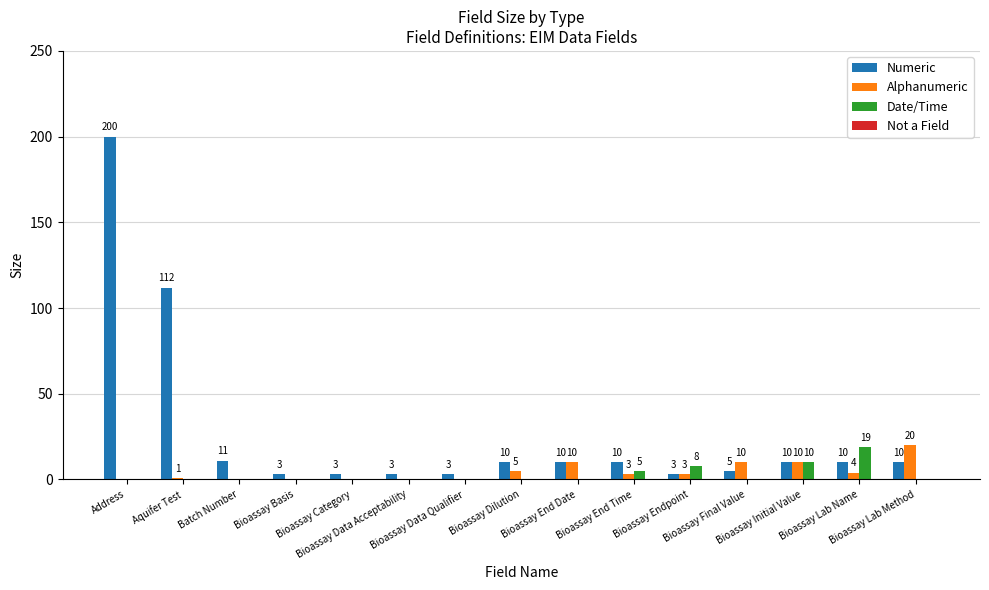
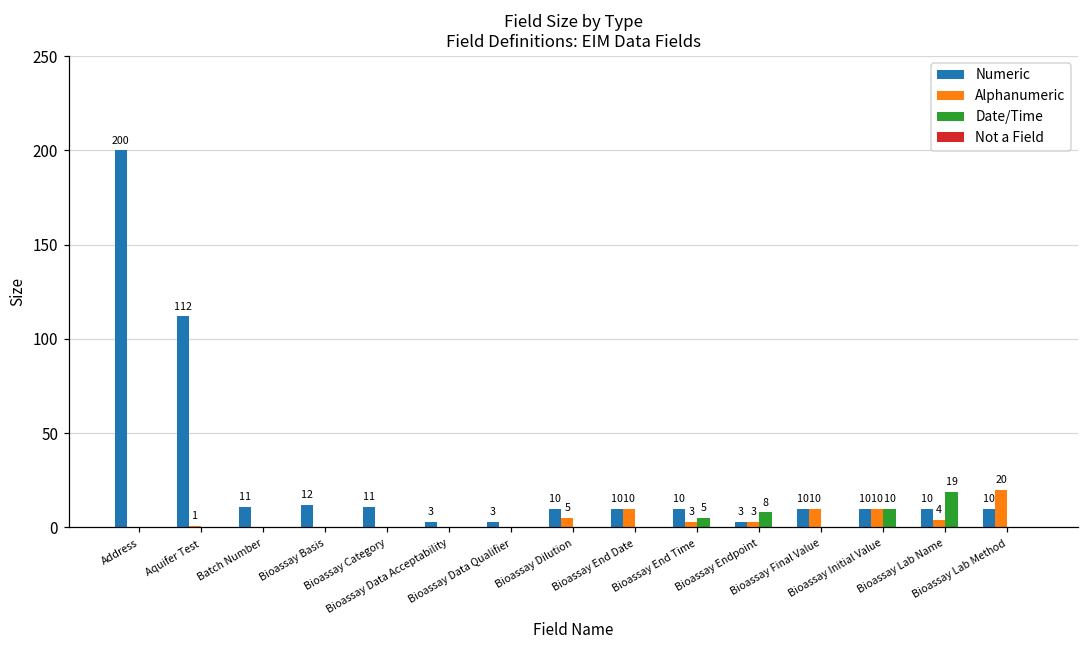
Numeric, Bioassay Basis: 3 -> 12
Numeric, Bioassay Category: 3 -> 11
Numeric, Bioassay Final Value: 5 -> 10
